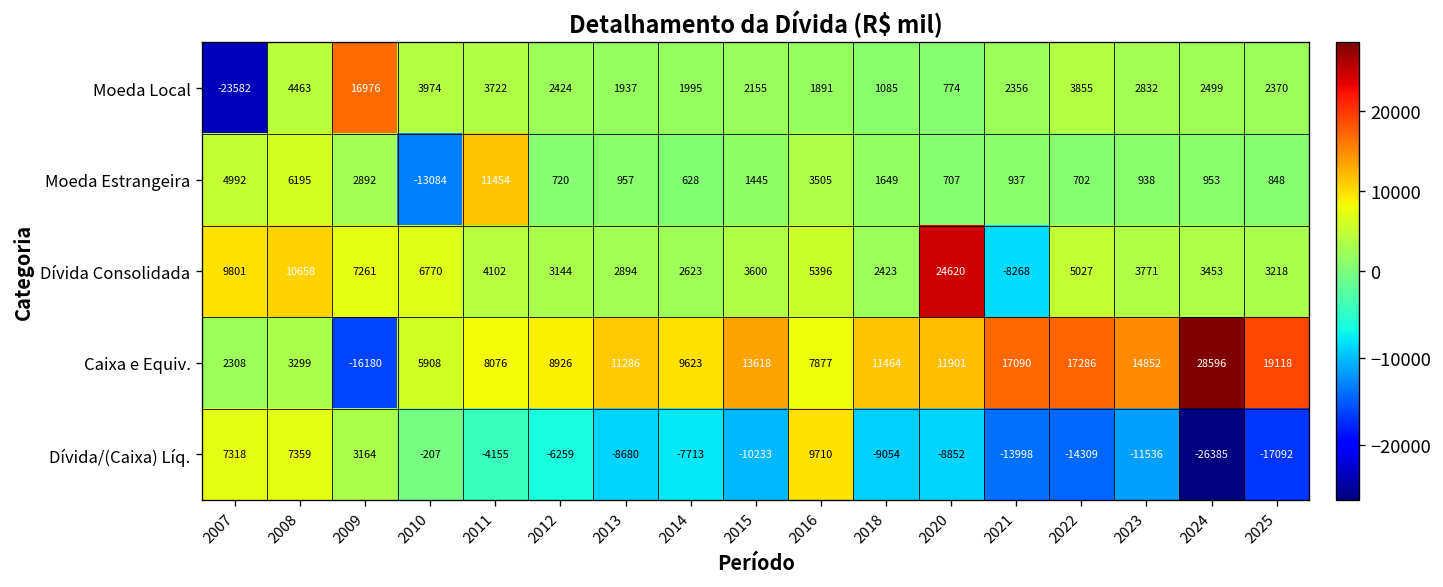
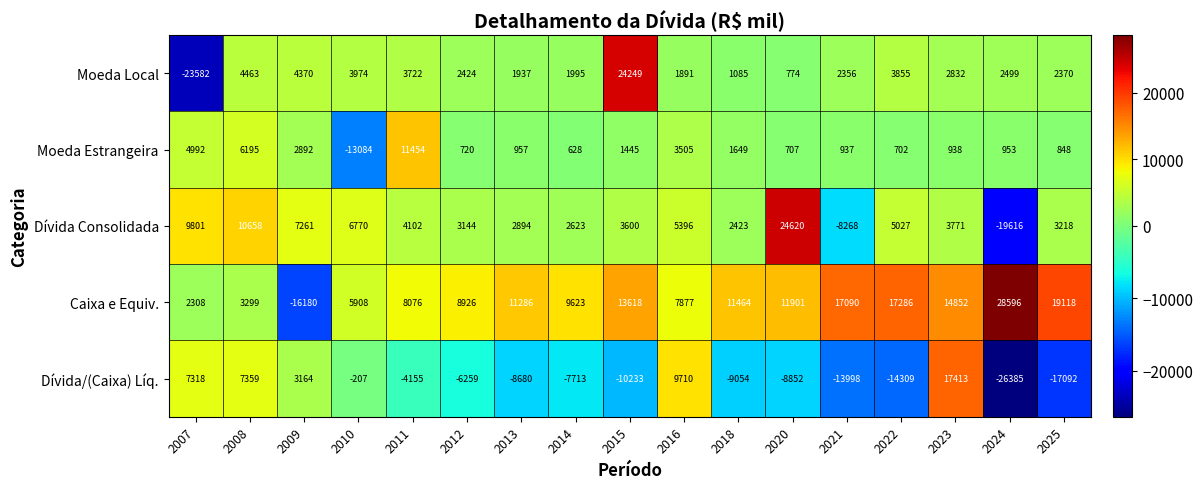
Moeda Local, 2009: 16976 -> 4370
Moeda Local, 2015: 2155 -> 24249
Dívida Consolidada, 2024: 3453 -> -19616
Dívida/(Caixa) Líq., 2023: -11536 -> 17413
